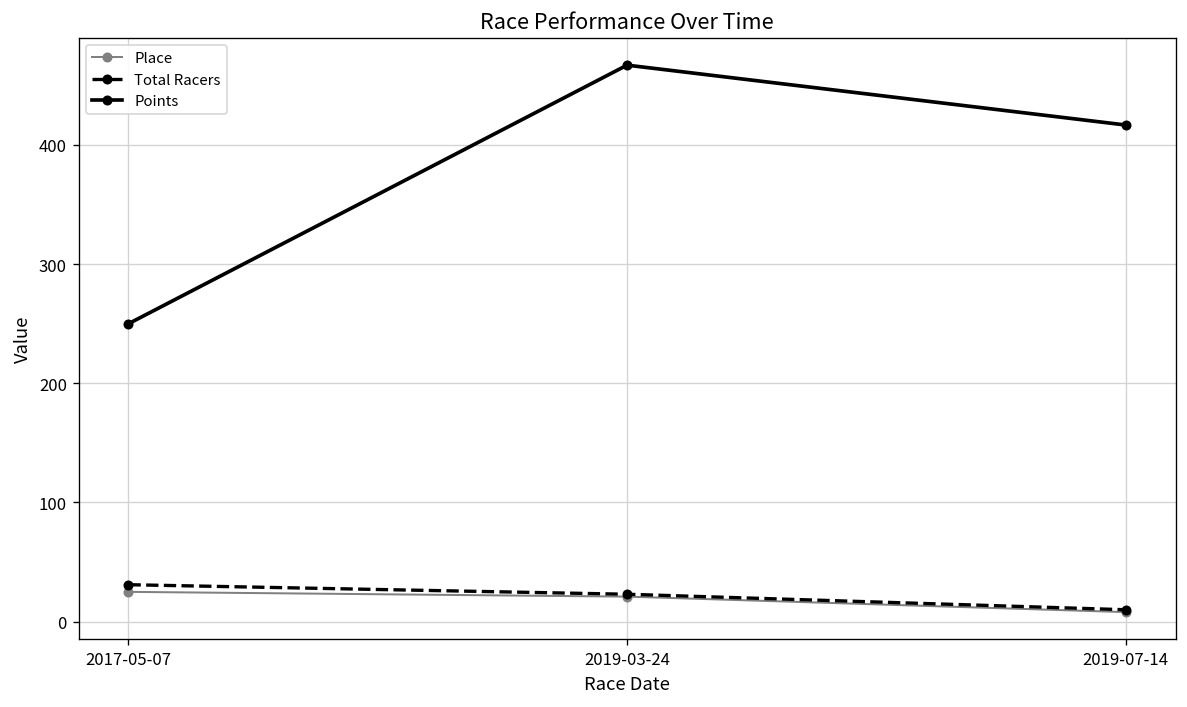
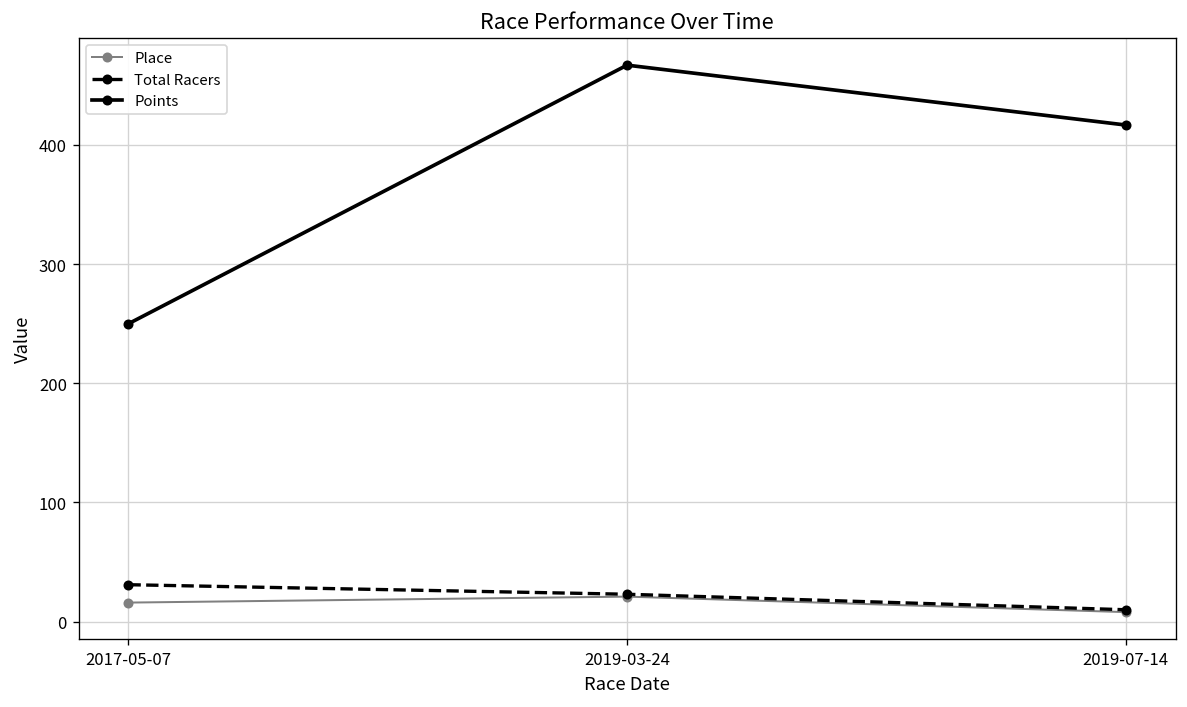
Place, 2017-05-07: 30 -> 20
